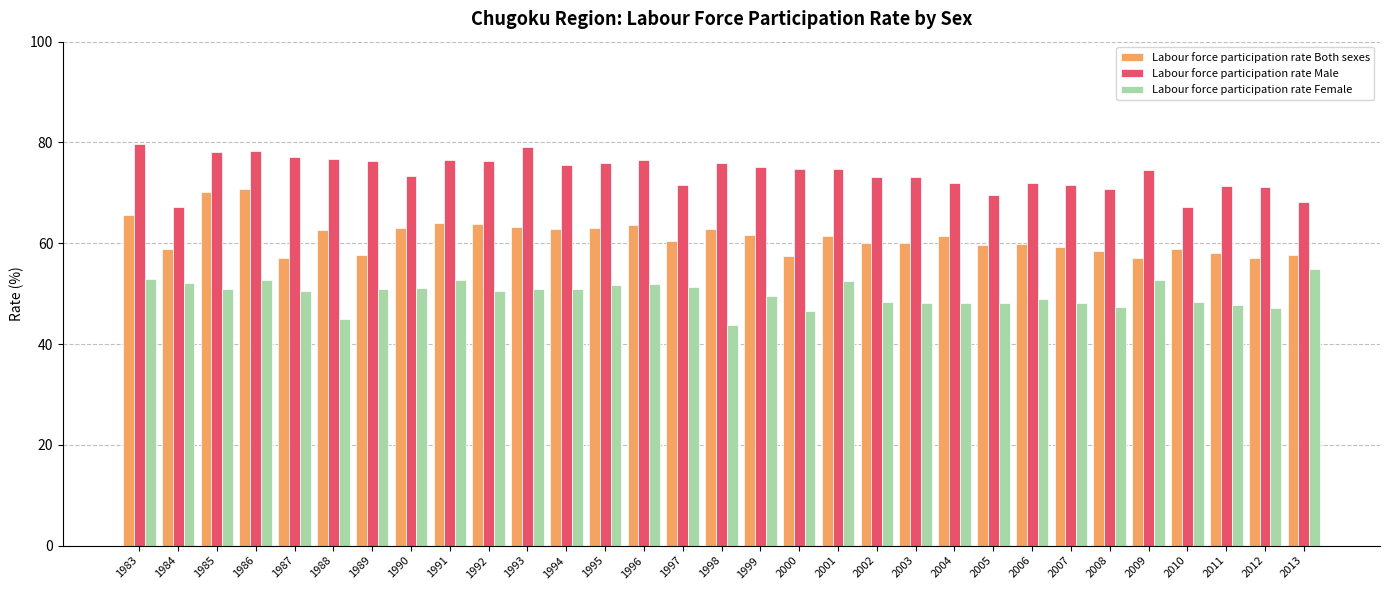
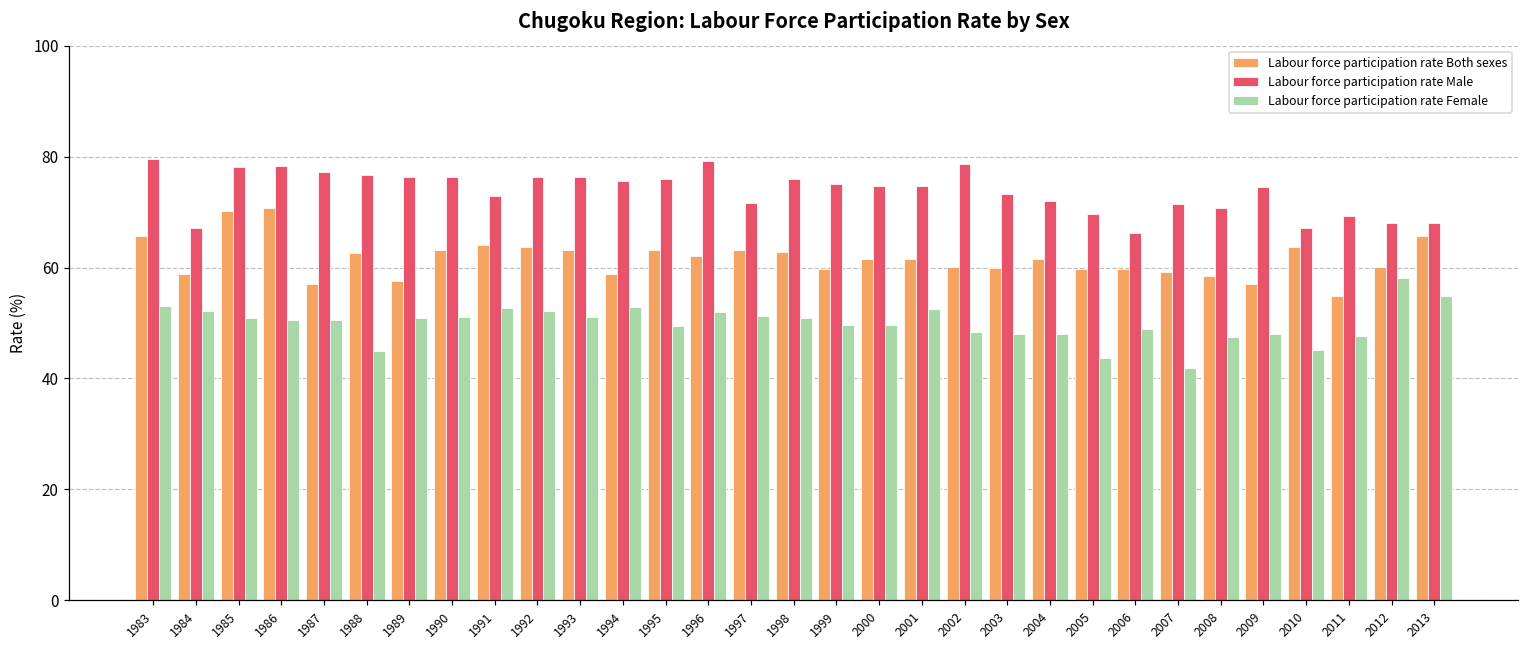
Labour force participation rate Female, 1986: 53 -> 51
Labour force participation rate Male, 1990: 73 -> 76
Labour force participation rate Male, 1991: 77 -> 73
Labour force participation rate Female, 1992: 51 -> 52
Labour force participation rate Male, 1993: 79 -> 76
Labour force participation rate Both sexes, 1994: 63 -> 59
Labour force participation rate Female, 1994: 51 -> 53
Labour force participation rate Female, 1995: 52 -> 49
Labour force participation rate Both sexes, 1996: 64 -> 62
Labour force participation rate Male, 1996: 77 -> 79
Labour force participation rate Both sexes, 1997: 60 -> 63
Labour force participation rate Female, 1998: 44 -> 51
Labour force participation rate Both sexes, 1999: 62 -> 60
Labour force participation rate Both sexes, 2000: 58 -> 62
Labour force participation rate Female, 2000: 47 -> 50
Labour force participation rate Male, 2002: 73 -> 79
Labour force participation rate Female, 2005: 48 -> 44
Labour force participation rate Male, 2006: 72 -> 66
Labour force participation rate Female, 2007: 48 -> 42
Labour force participation rate Female, 2009: 53 -> 48
Labour force participation rate Both sexes, 2010: 59 -> 64
Labour force participation rate Female, 2010: 48 -> 45
Labour force participation rate Both sexes, 2011: 58 -> 55
Labour force participation rate Male, 2011: 71 -> 69
Labour force participation rate Both sexes, 2012: 57 -> 60
Labour force participation rate Male, 2012: 71 -> 68
Labour force participation rate Female, 2012: 47 -> 58
Labour force participation rate Both sexes, 2013: 58 -> 66
